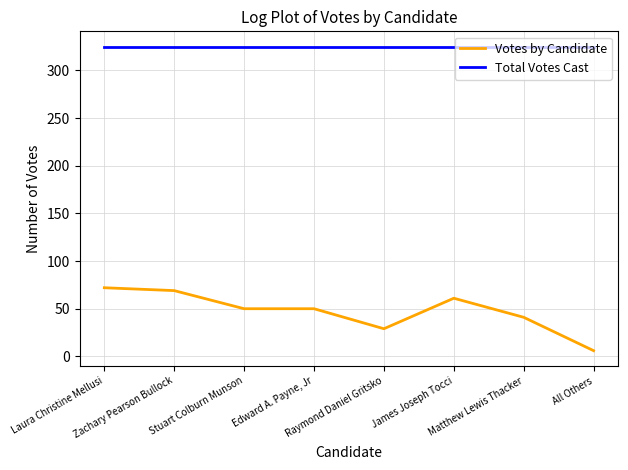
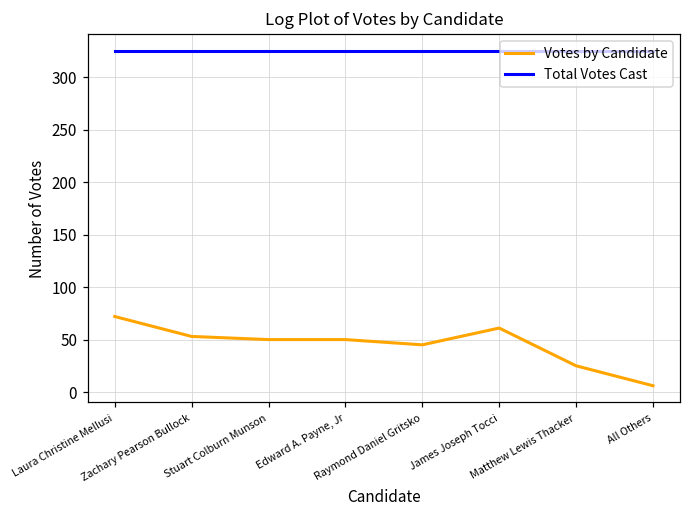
Votes by Candidate, Zachary Pearson Bullock: 70 -> 50
Votes by Candidate, Raymond Daniel Gritsko: 30 -> 50
Votes by Candidate, Matthew Lewis Thacker: 40 -> 30
